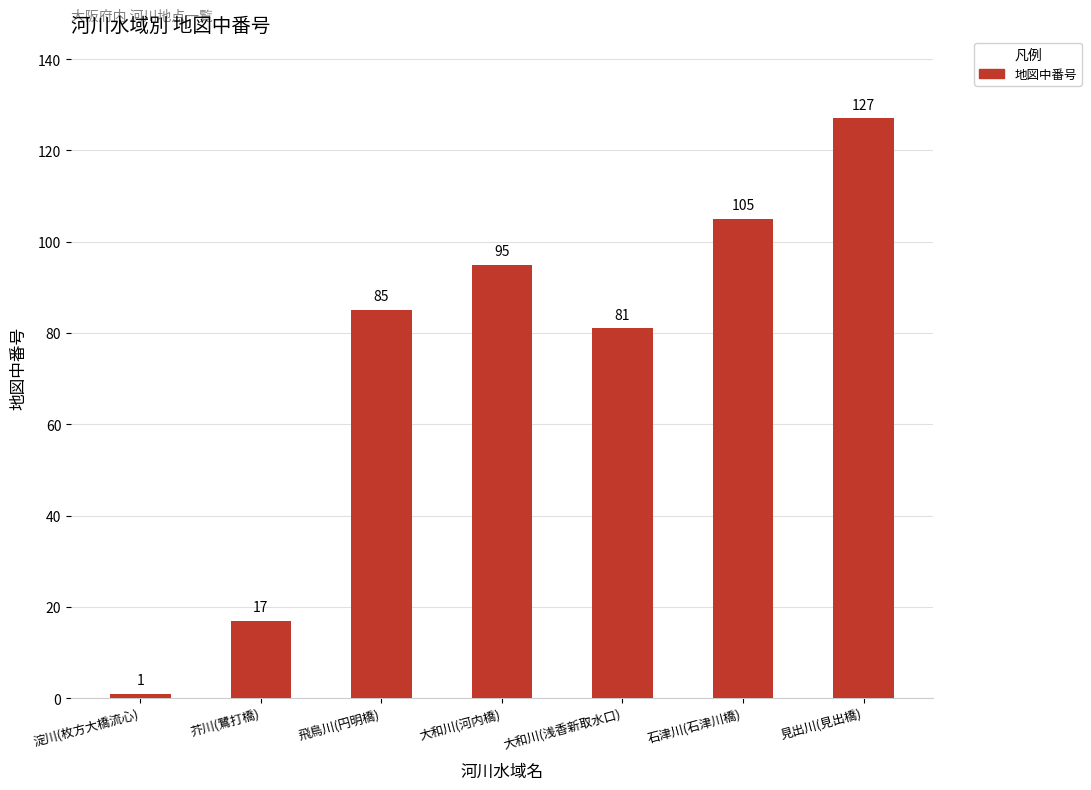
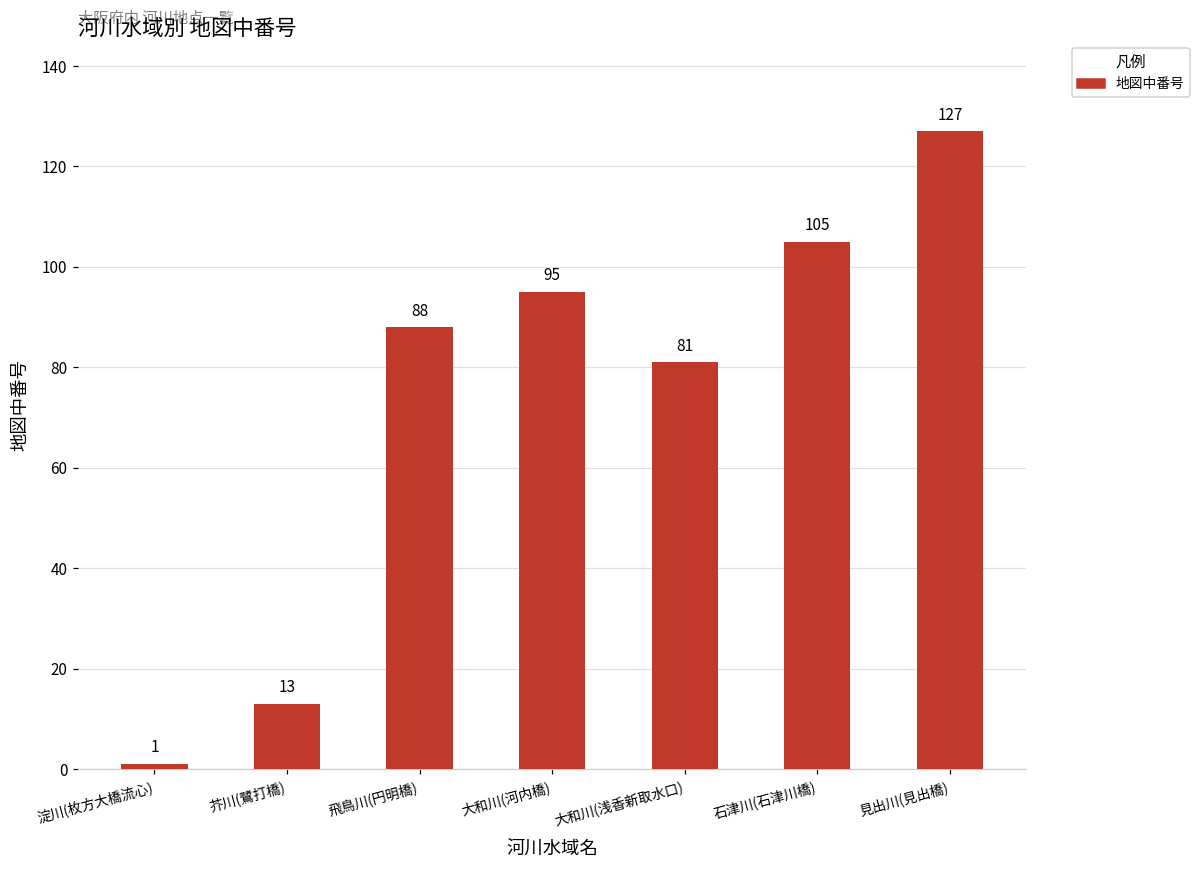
芥川(鷺打橋): 17 -> 13
飛鳥川(円明橋): 85 -> 88
